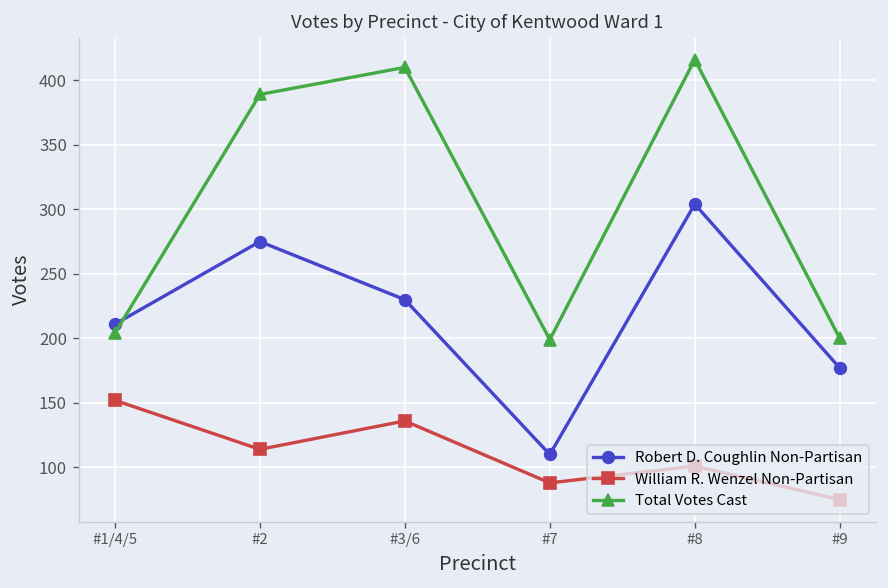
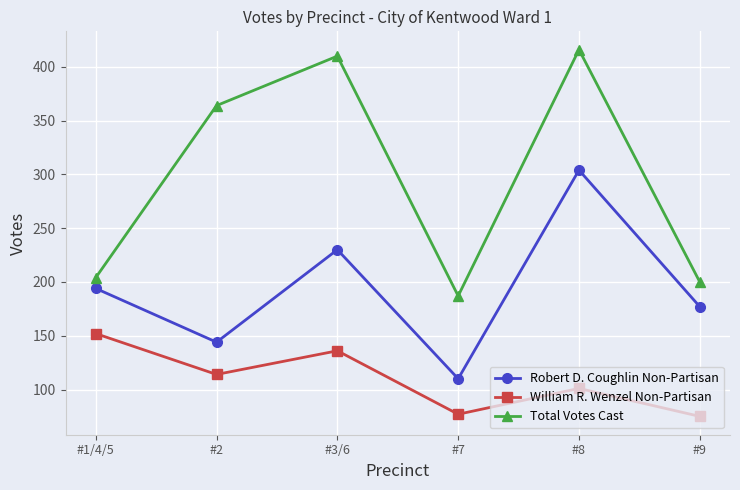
Robert D. Coughlin Non-Partisan, #1/4/5: 211 -> 194
Robert D. Coughlin Non-Partisan, #2: 275 -> 144
Total Votes Cast, #2: 389 -> 364
William R. Wenzel Non-Partisan, #7: 88 -> 77
Total Votes Cast, #7: 199 -> 187
